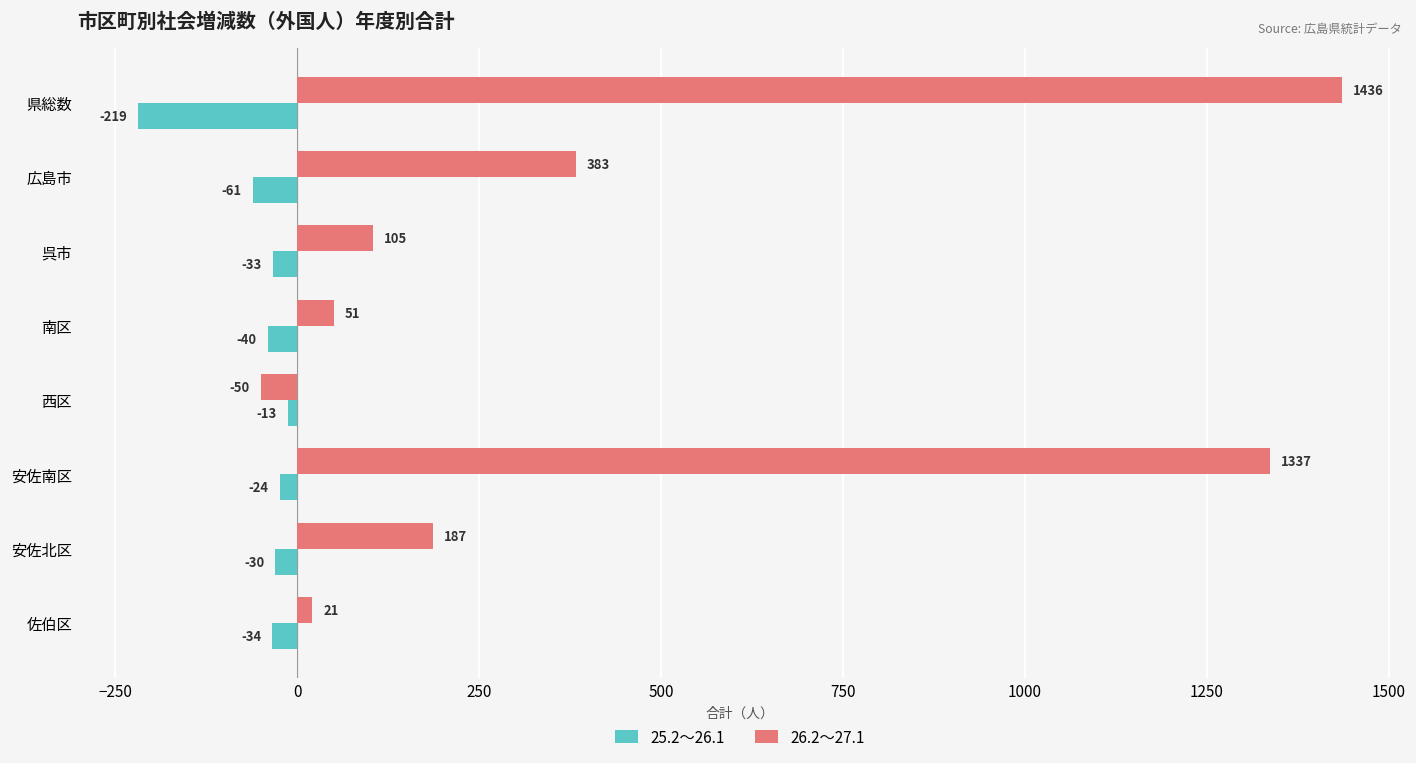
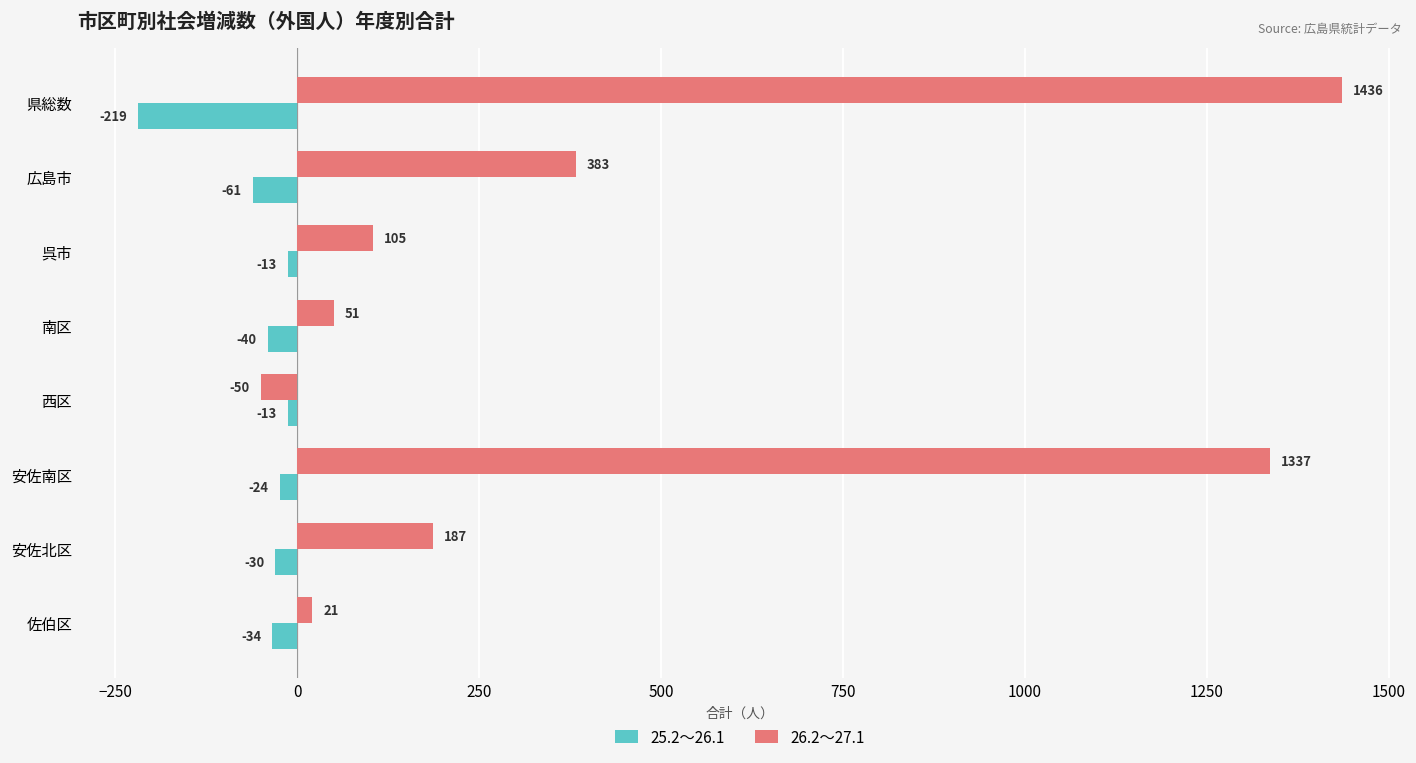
25.2～26.1, 呉市: -33 -> -13
